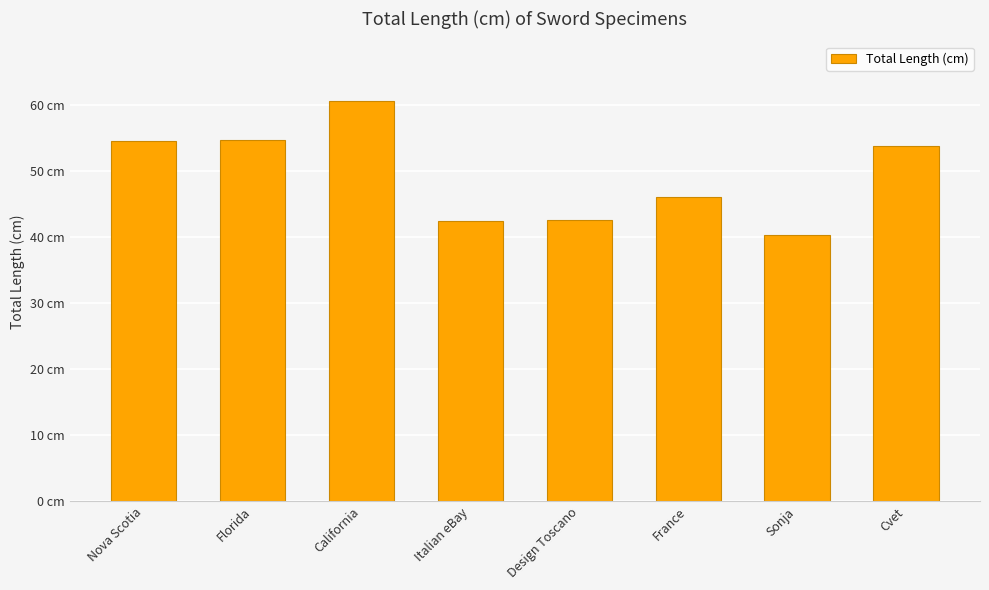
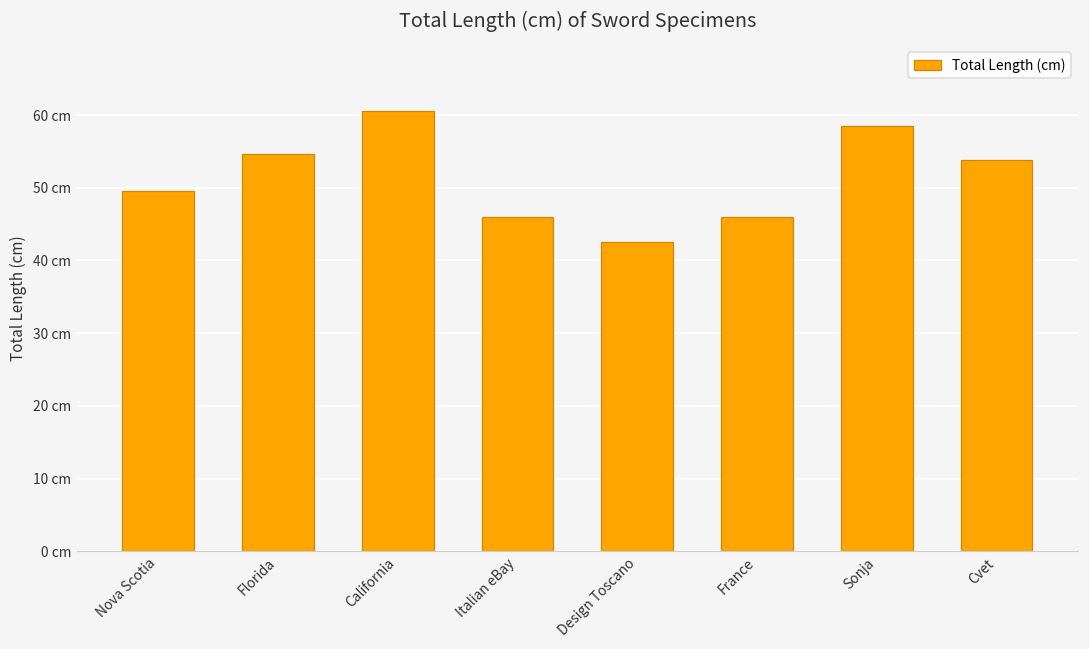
Nova Scotia: 55 cm -> 50 cm
Italian eBay: 42 cm -> 46 cm
Sonja: 40 cm -> 59 cm
